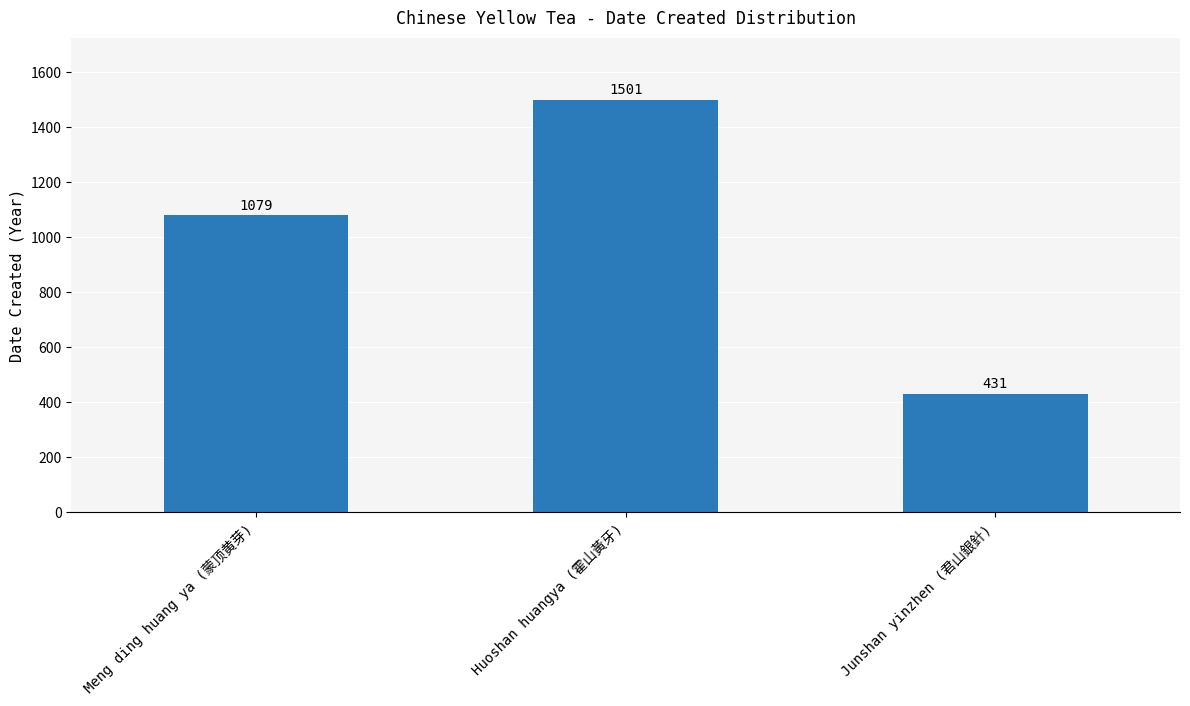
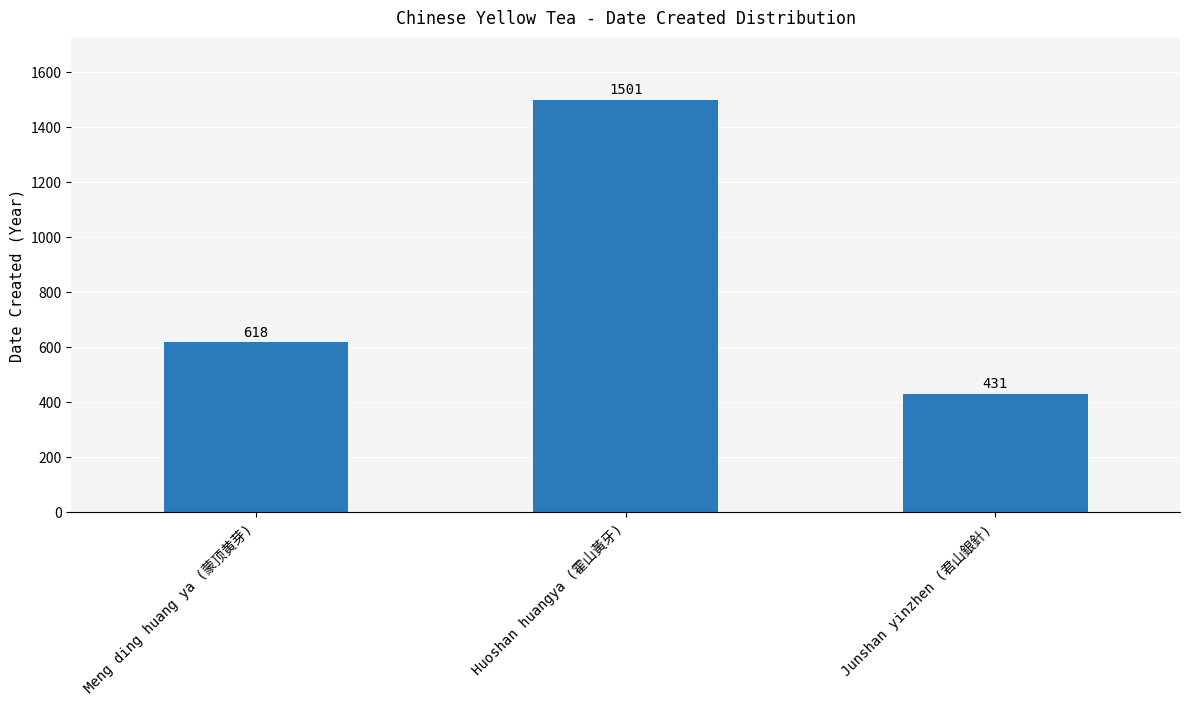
Meng ding huang ya (蒙顶黄芽): 1079 -> 618
